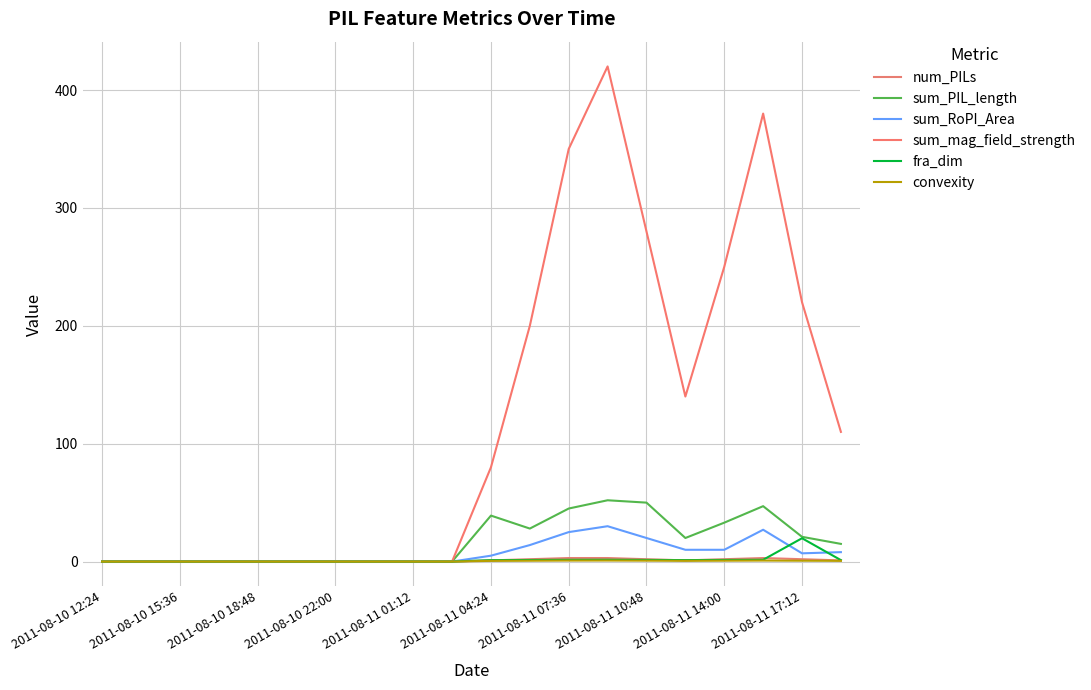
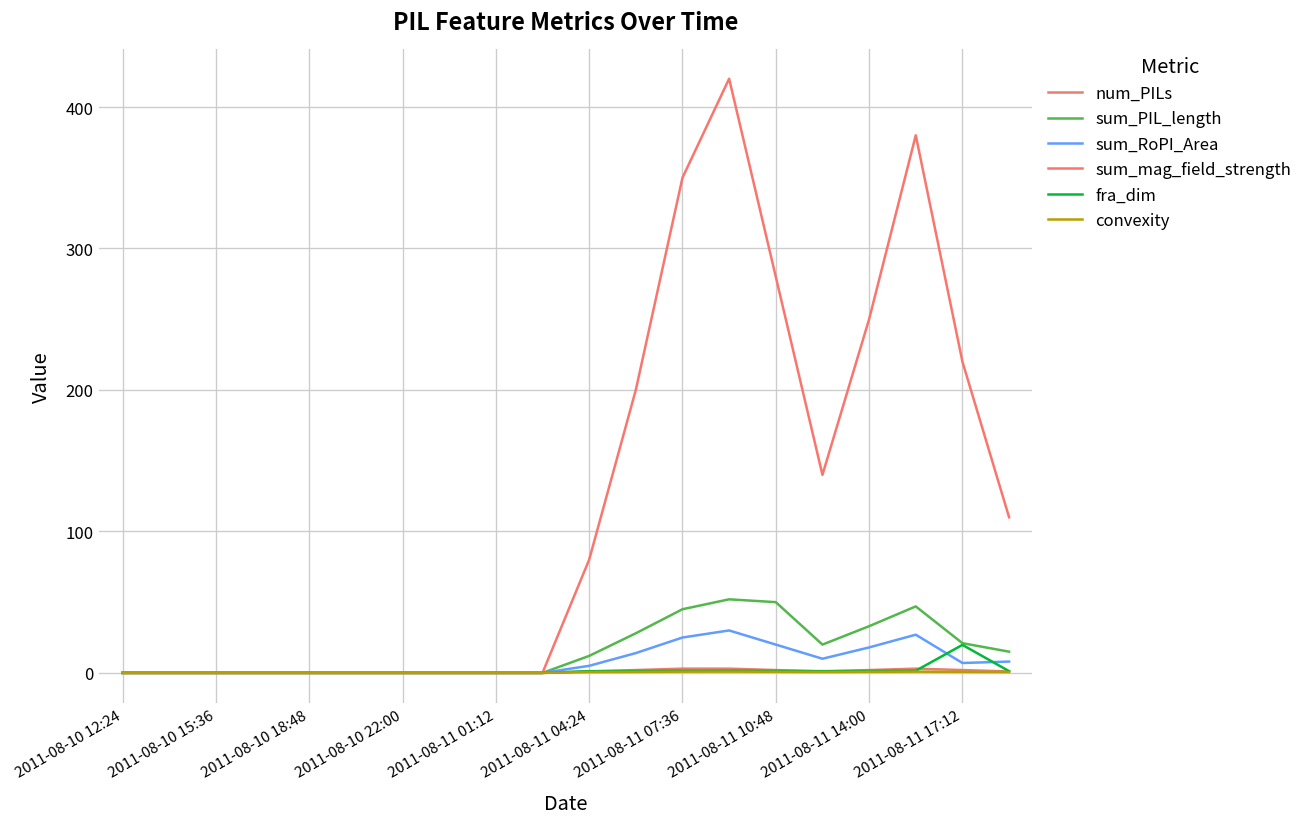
sum_PIL_length, 2011-08-11 04:24: 39 -> 12
sum_RoPI_Area, 2011-08-11 14:00: 10 -> 18
